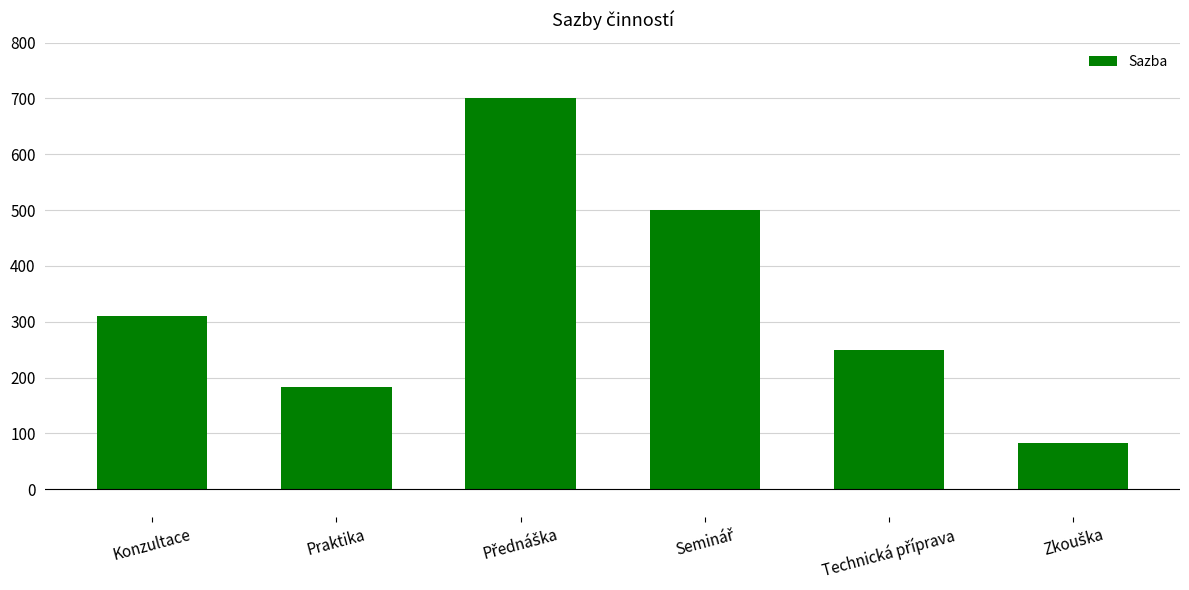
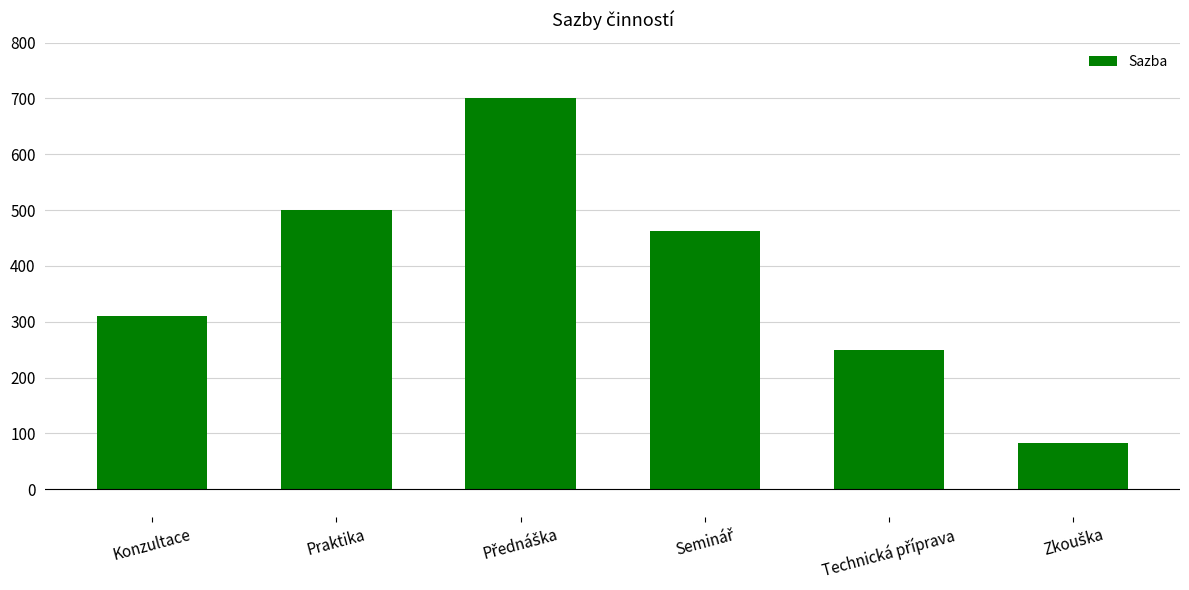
Praktika: 180 -> 500
Seminář: 500 -> 460
